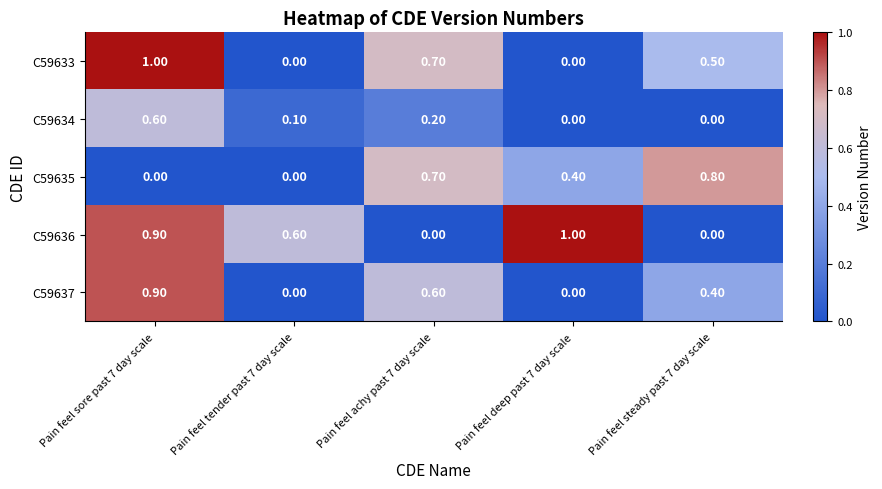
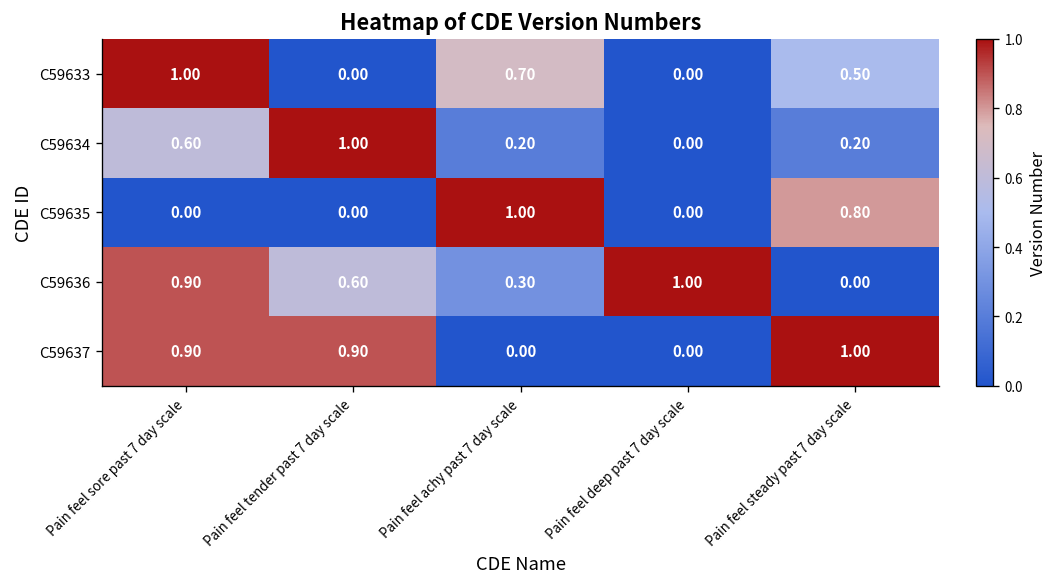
C59634, Pain feel tender past 7 day scale: 0.10 -> 1.00
C59634, Pain feel steady past 7 day scale: 0.00 -> 0.20
C59635, Pain feel achy past 7 day scale: 0.70 -> 1.00
C59635, Pain feel deep past 7 day scale: 0.40 -> 0.00
C59636, Pain feel achy past 7 day scale: 0.00 -> 0.30
C59637, Pain feel tender past 7 day scale: 0.00 -> 0.90
C59637, Pain feel achy past 7 day scale: 0.60 -> 0.00
C59637, Pain feel steady past 7 day scale: 0.40 -> 1.00
